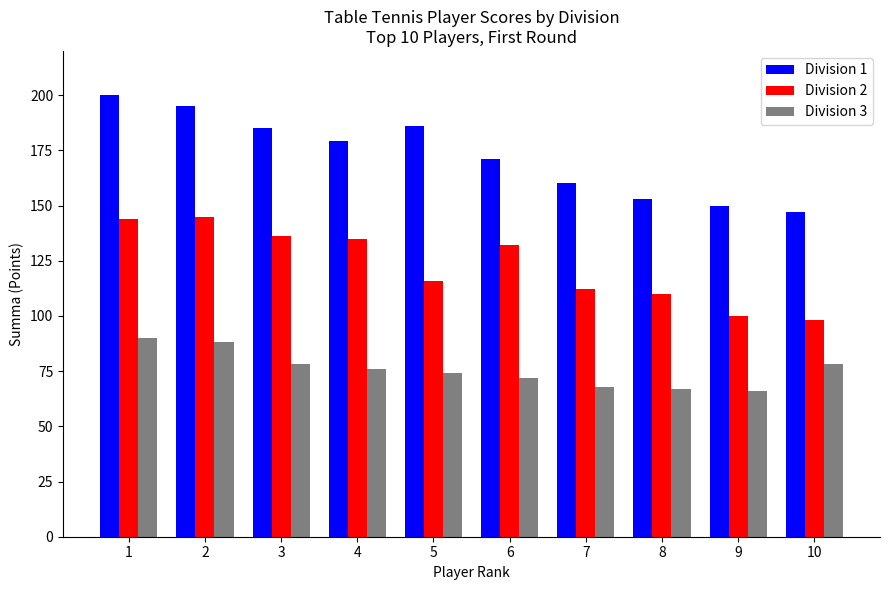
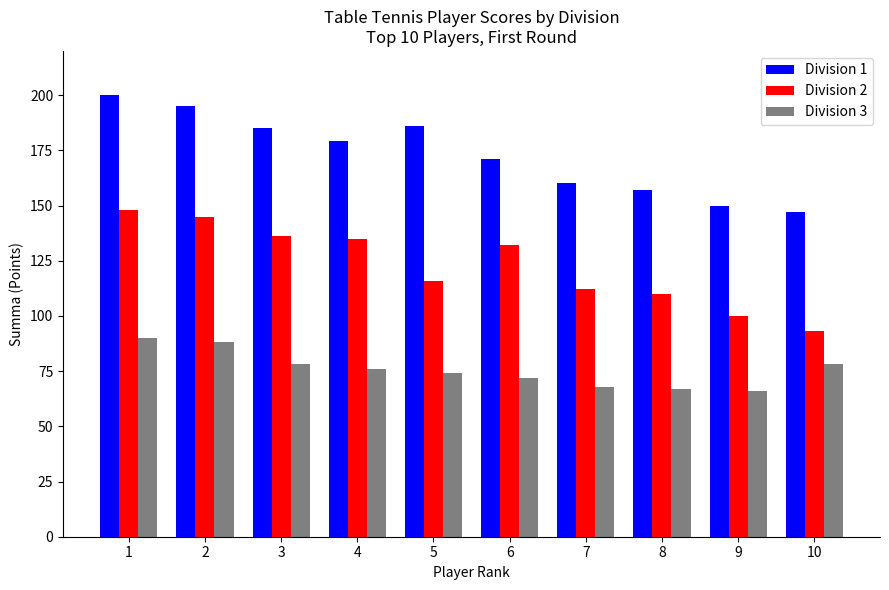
Division 2, 1: 144 -> 148
Division 1, 8: 153 -> 157
Division 2, 10: 98 -> 93
